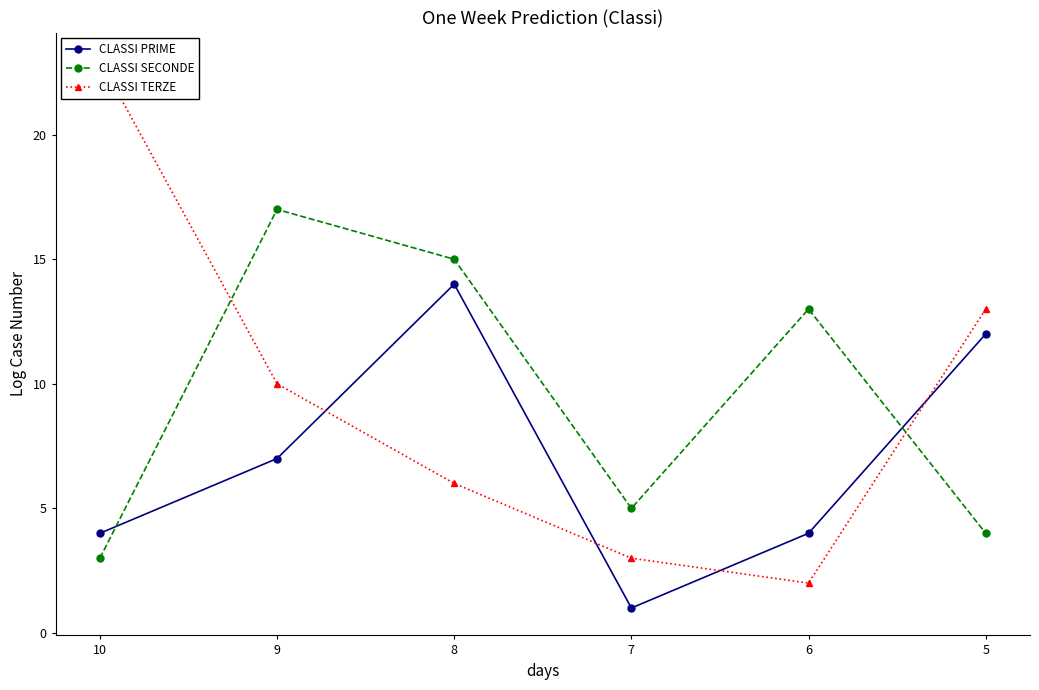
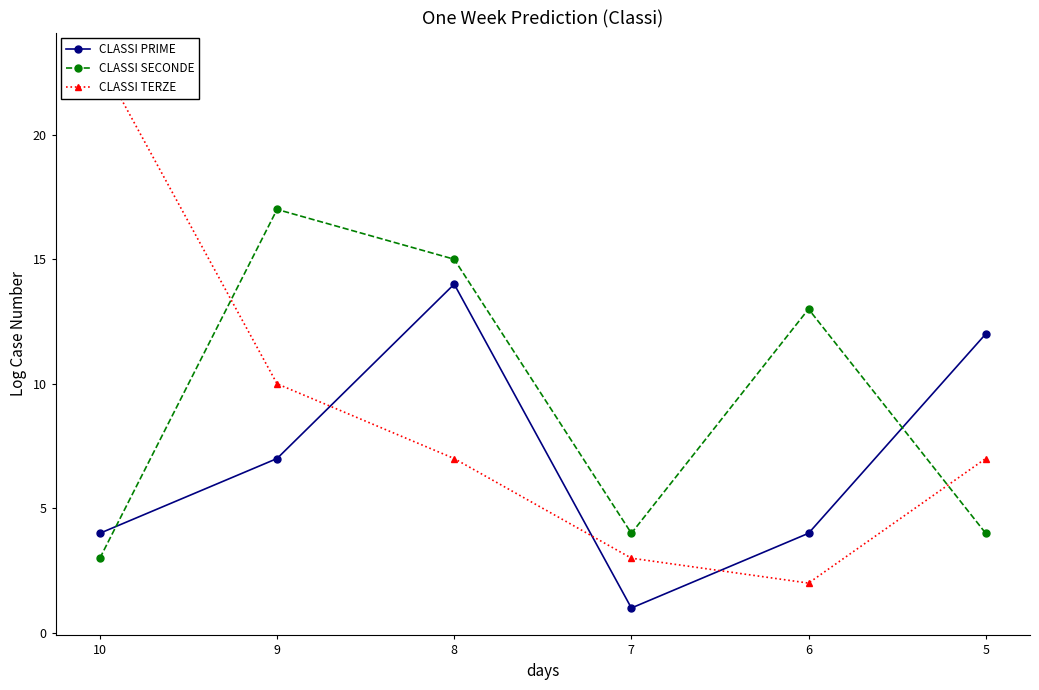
CLASSI TERZE, 8: 6 -> 7
CLASSI SECONDE, 7: 5 -> 4
CLASSI TERZE, 5: 13 -> 7
